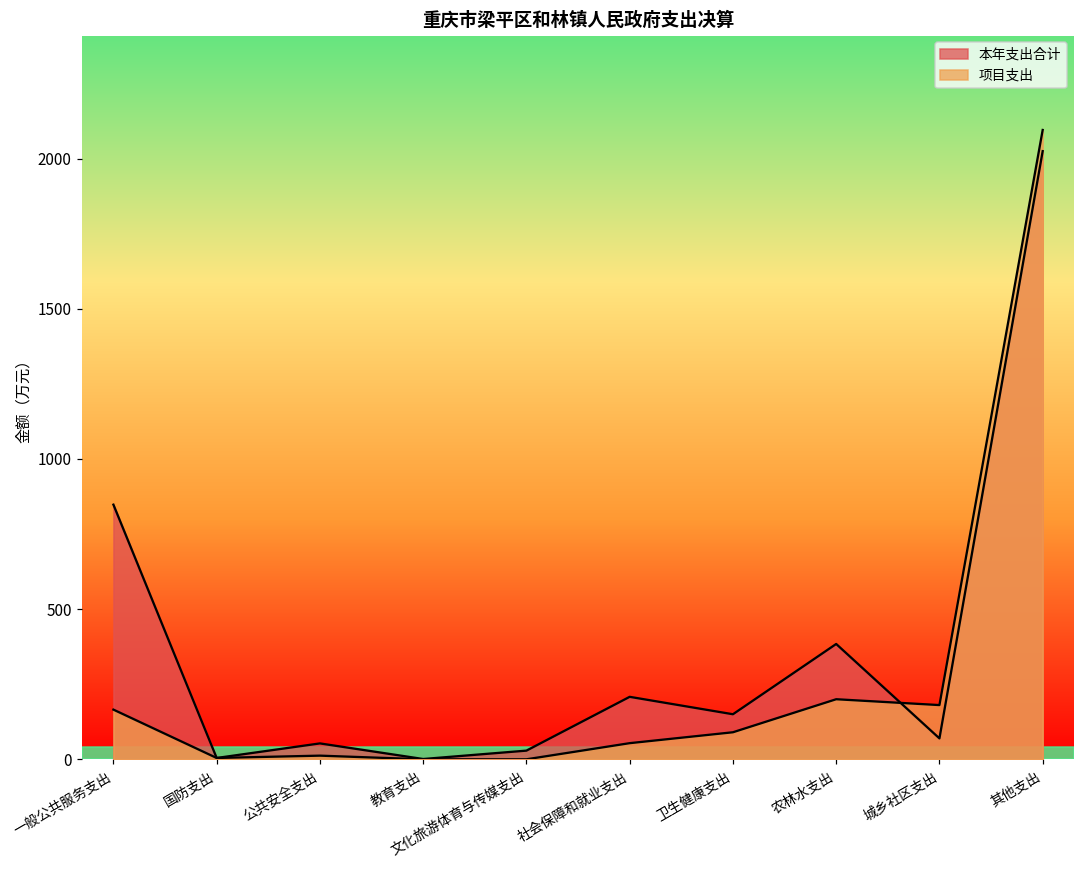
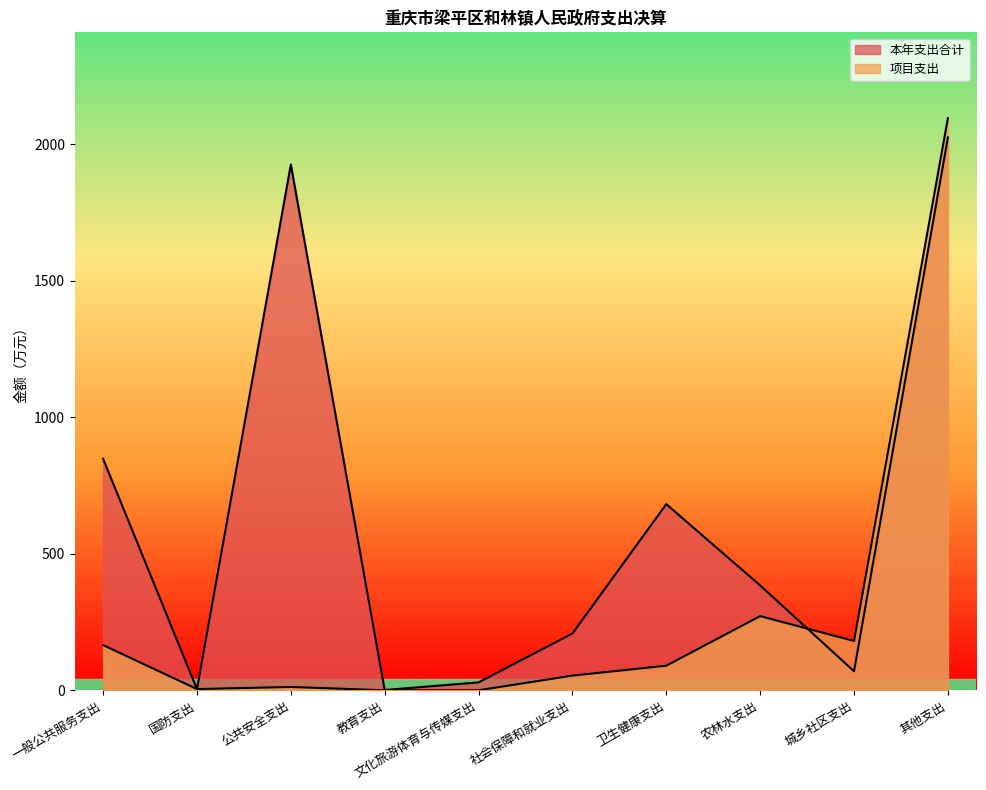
本年支出合计, 公共安全支出: 50 -> 1930
本年支出合计, 卫生健康支出: 150 -> 680
项目支出, 农林水支出: 200 -> 270
